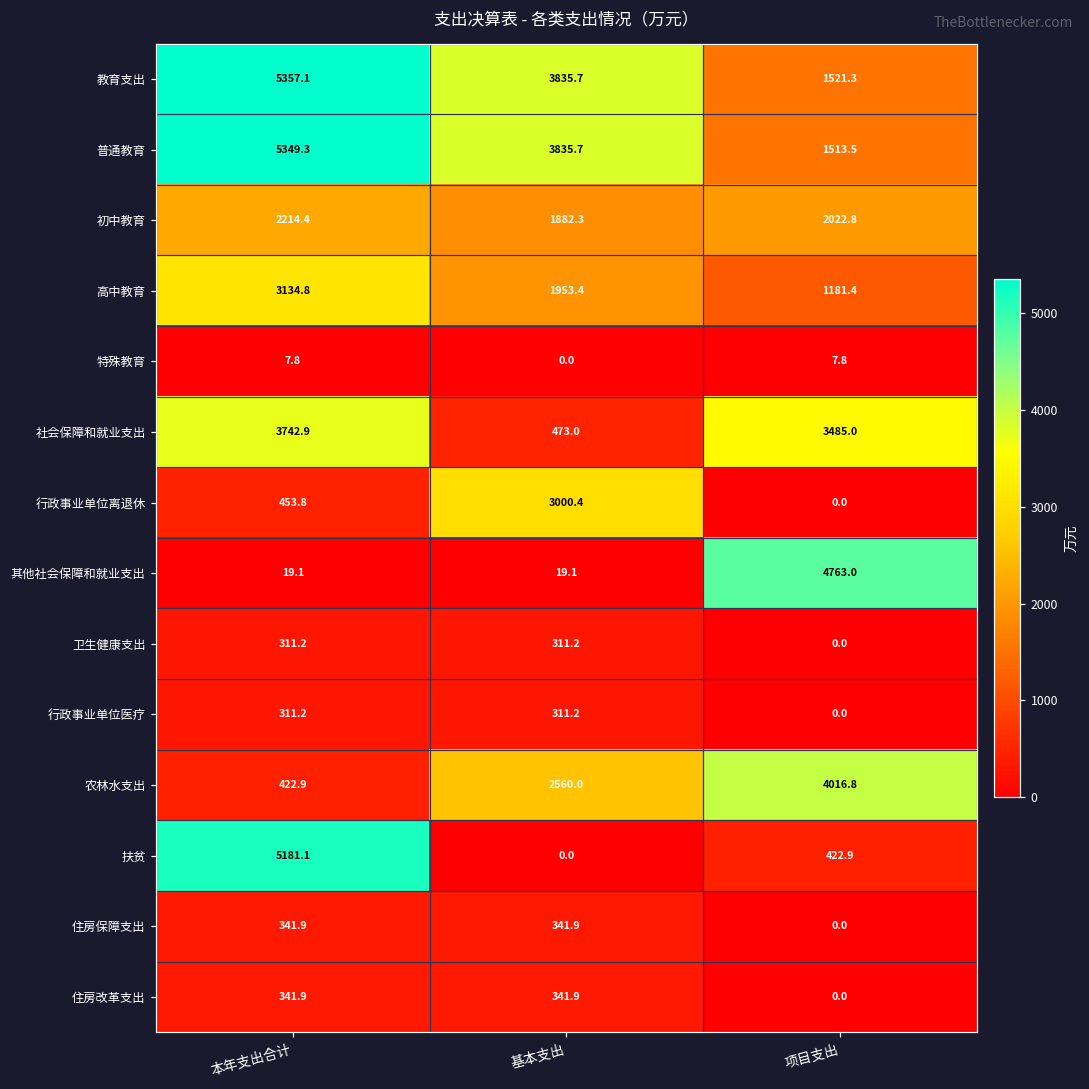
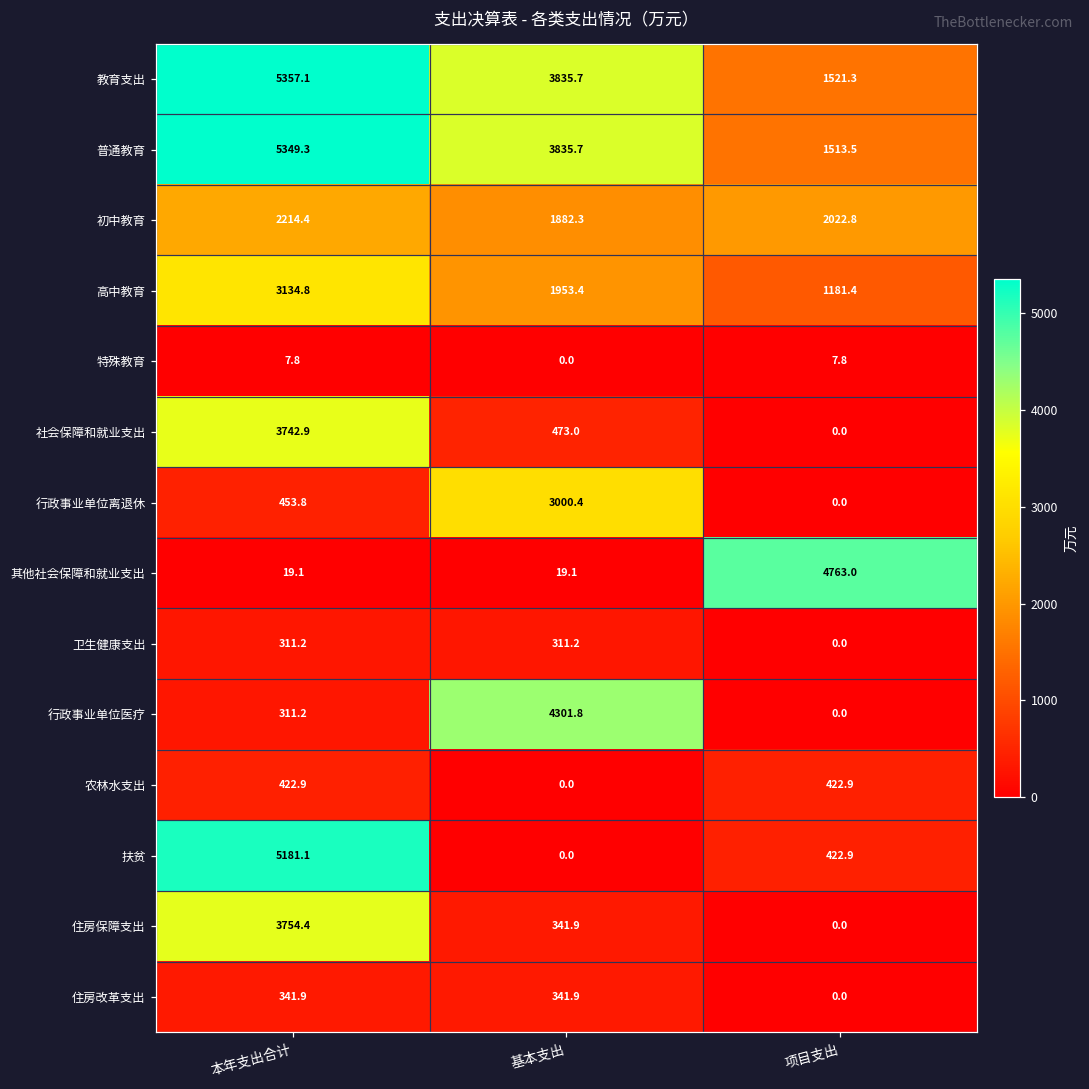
社会保障和就业支出, 项目支出: 3485.0 -> 0.0
行政事业单位医疗, 基本支出: 311.2 -> 4301.8
农林水支出, 基本支出: 2560.0 -> 0.0
农林水支出, 项目支出: 4016.8 -> 422.9
住房保障支出, 本年支出合计: 341.9 -> 3754.4
